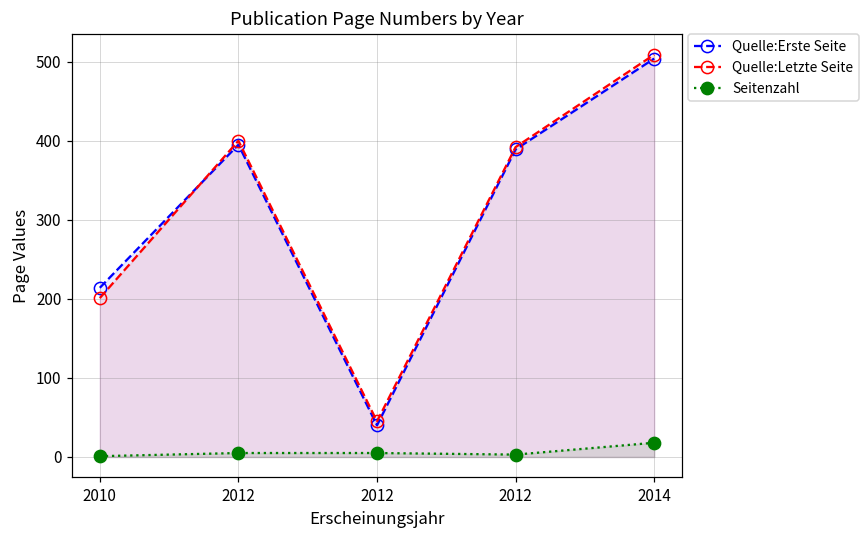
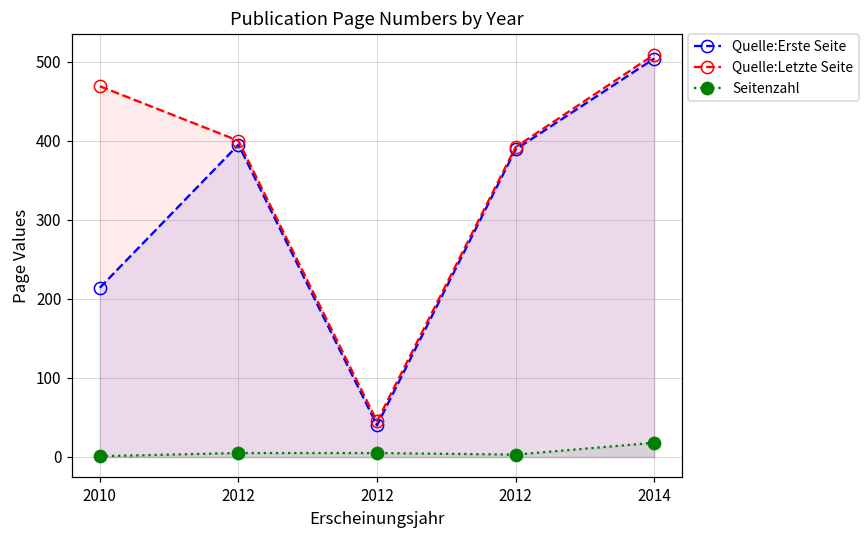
Quelle:Letzte Seite, 2010: 200 -> 470
